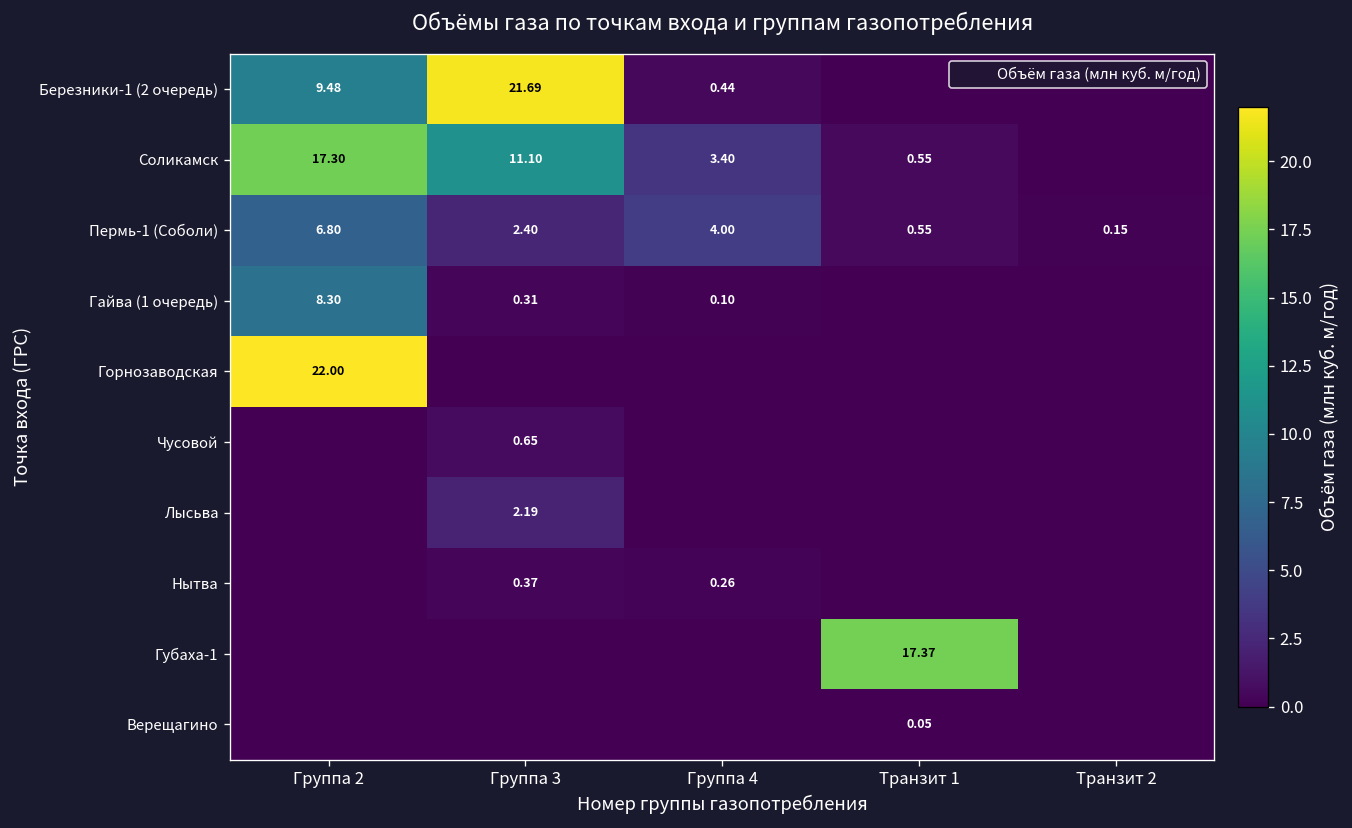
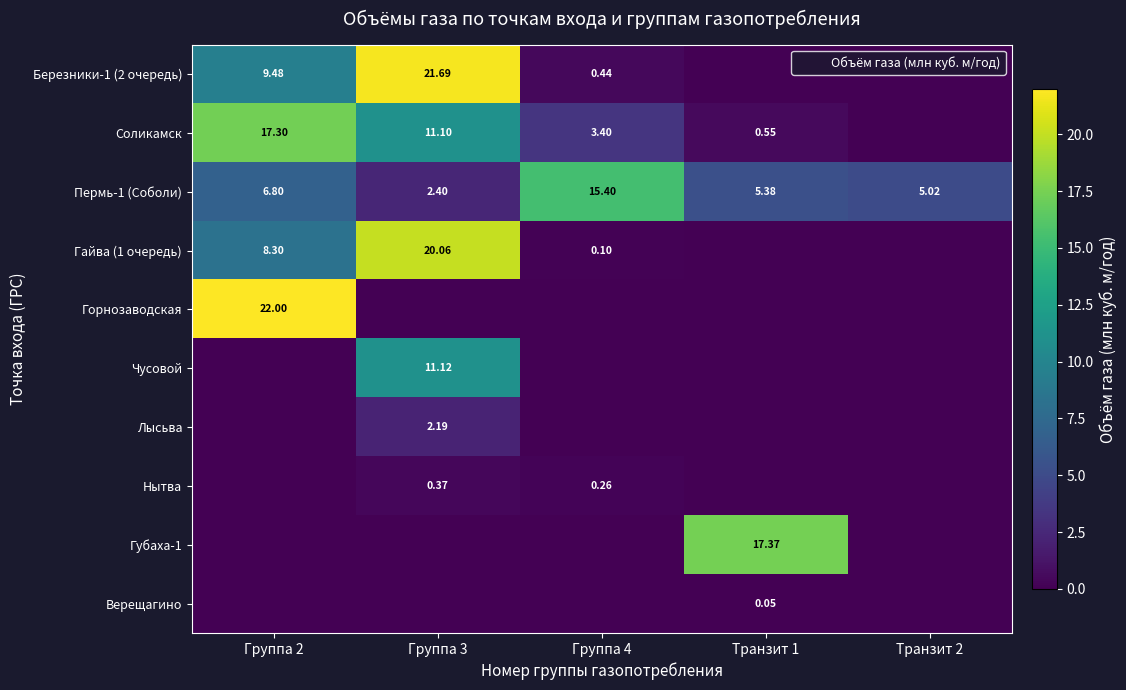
Пермь-1 (Соболи), Группа 4: 4.00 -> 15.40
Пермь-1 (Соболи), Транзит 1: 0.55 -> 5.38
Пермь-1 (Соболи), Транзит 2: 0.15 -> 5.02
Гайва (1 очередь), Группа 3: 0.31 -> 20.06
Чусовой, Группа 3: 0.65 -> 11.12
